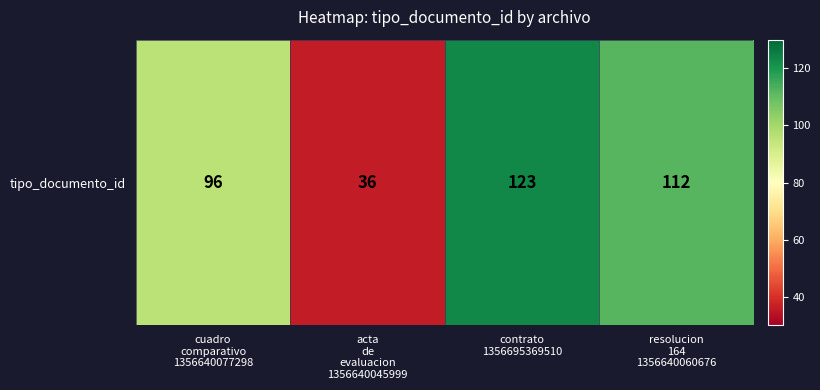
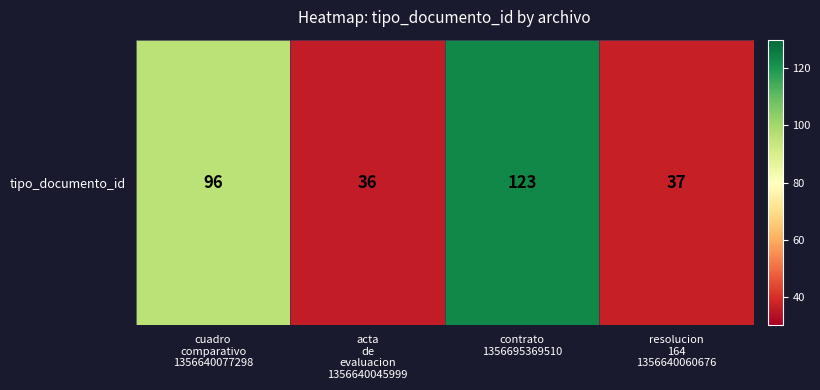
tipo_documento_id, resolucion 164 1356640060676: 112 -> 37
